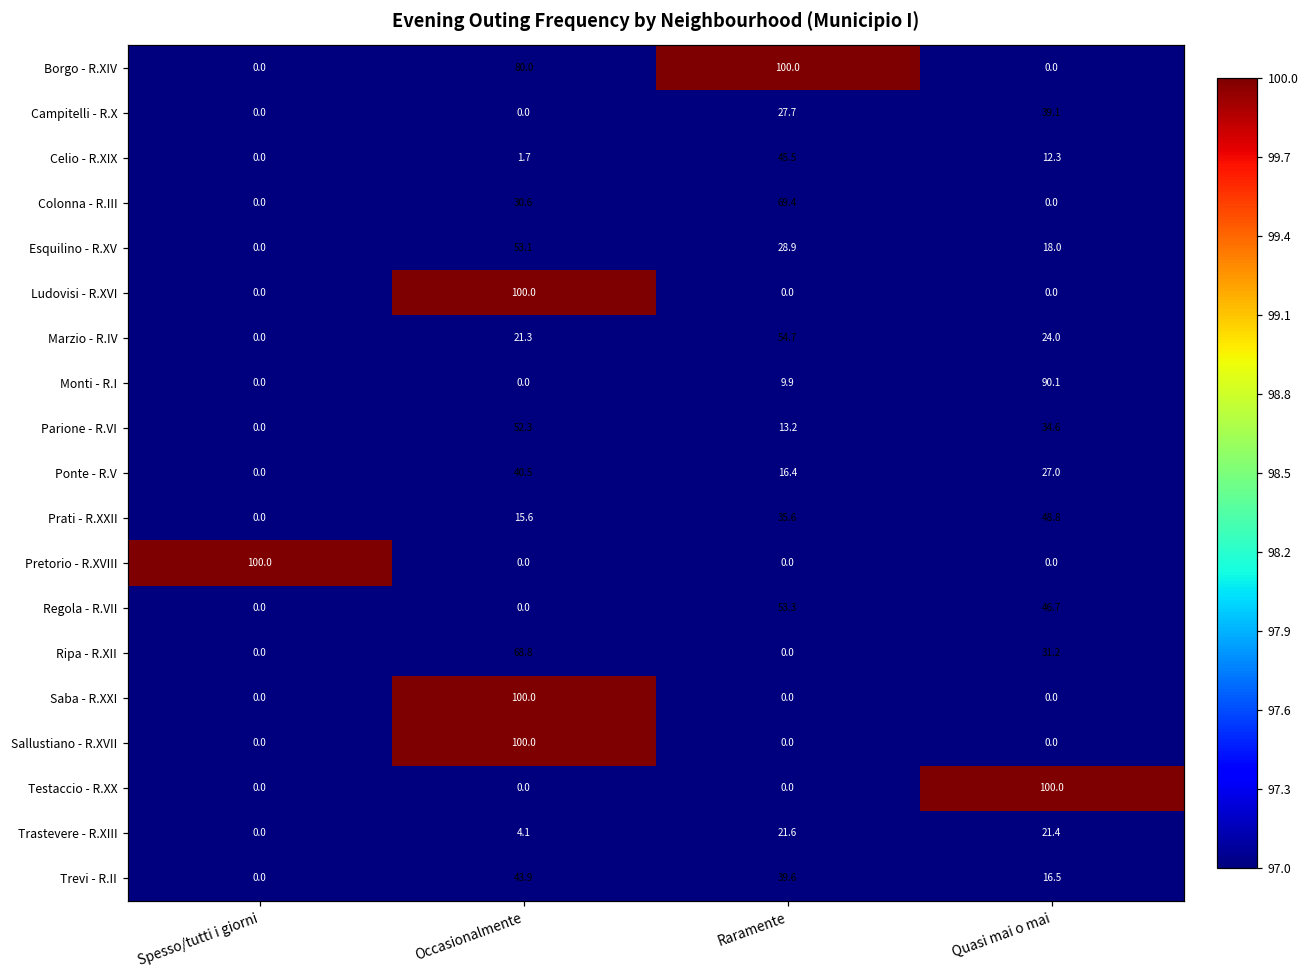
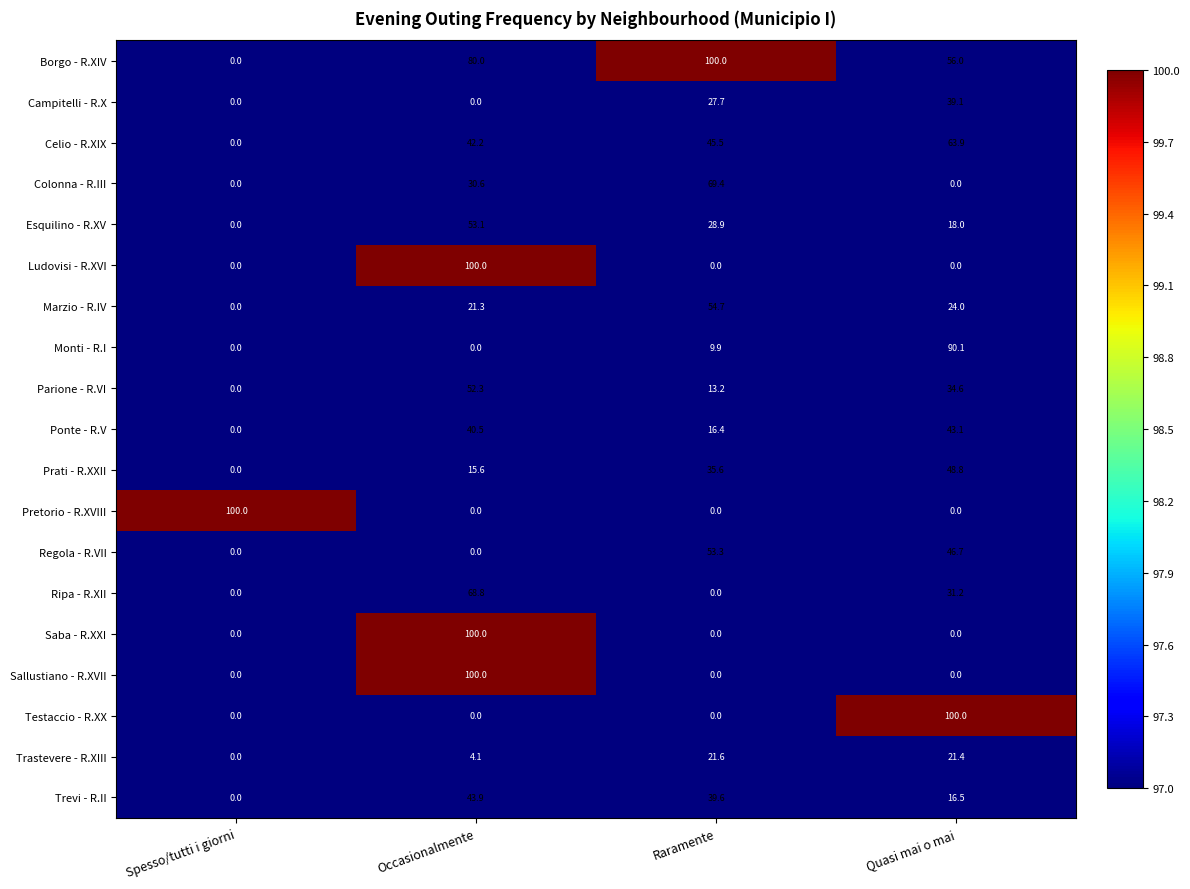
Borgo - R.XIV, Quasi mai o mai: 0.0 -> 56.0
Celio - R.XIX, Occasionalmente: 1.7 -> 42.2
Celio - R.XIX, Quasi mai o mai: 12.3 -> 63.9
Ponte - R.V, Quasi mai o mai: 27.0 -> 43.1
